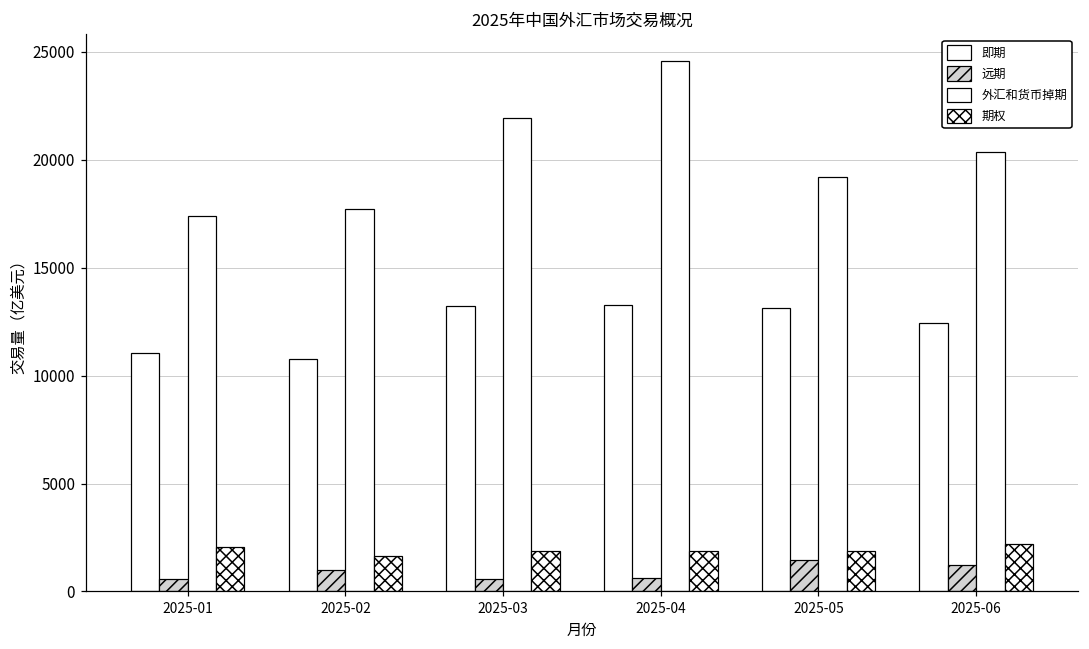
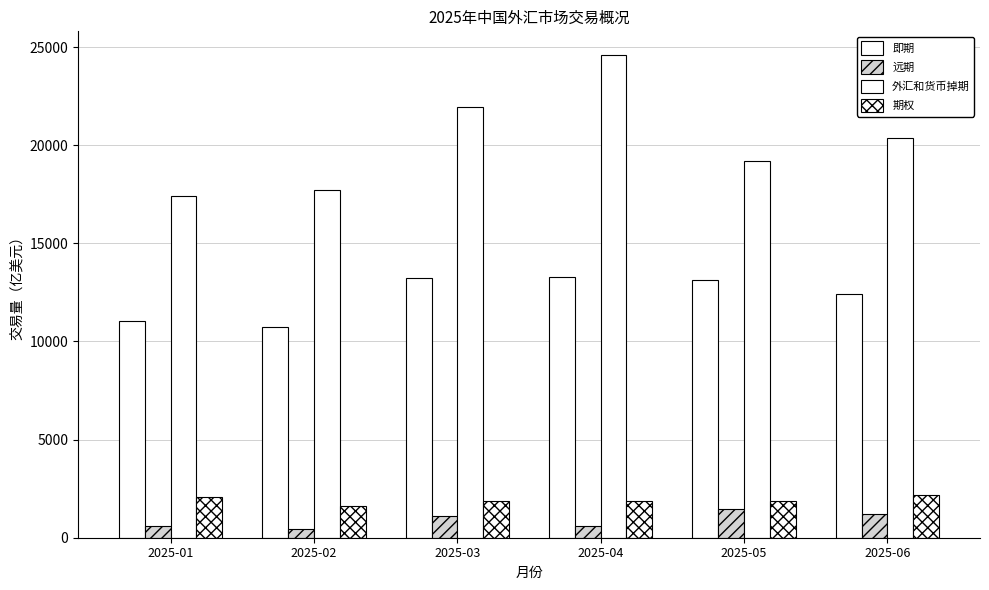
远期, 2025-02: 1000 -> 500
远期, 2025-03: 600 -> 1100
